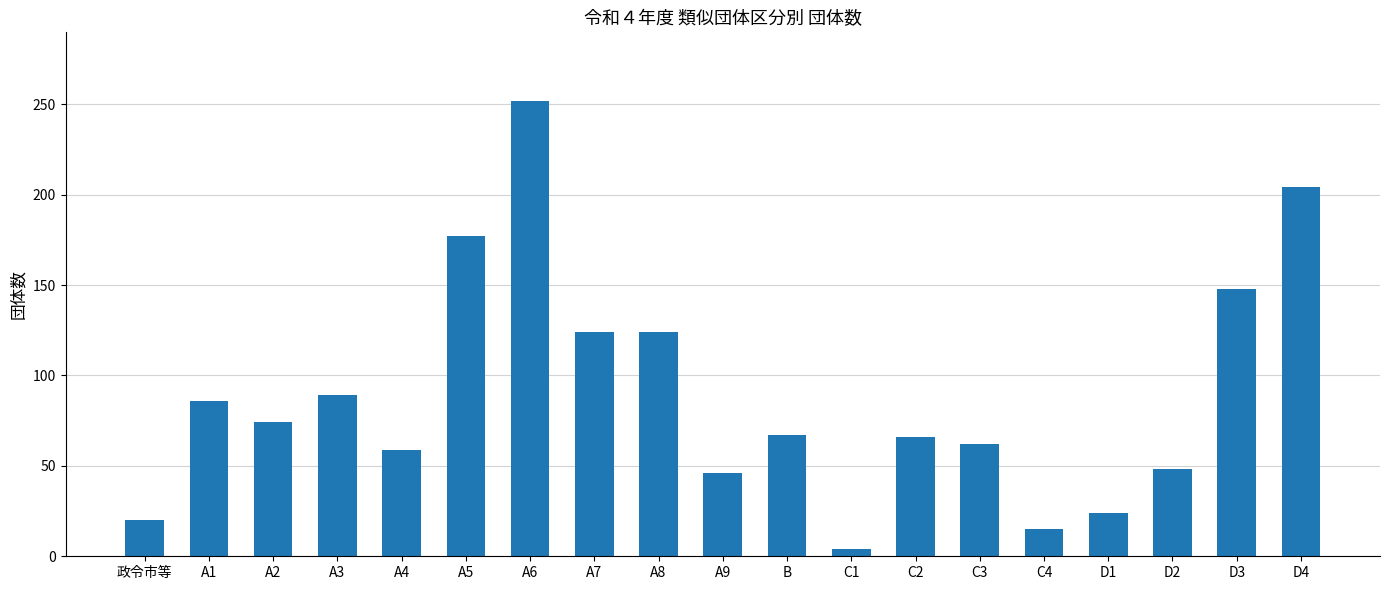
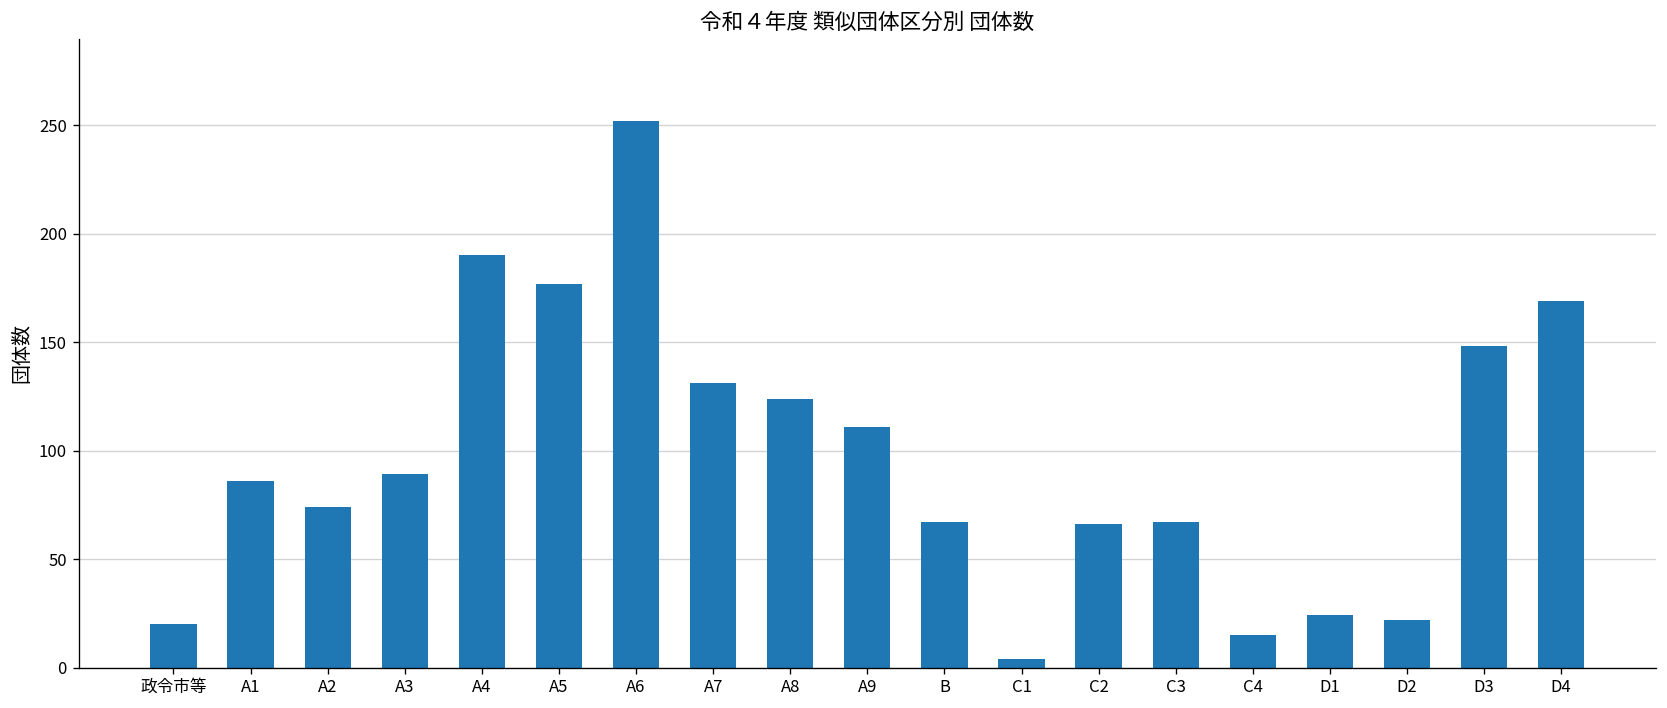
A4: 59 -> 190
A7: 124 -> 131
A9: 46 -> 111
C3: 62 -> 67
D2: 48 -> 22
D4: 204 -> 169
